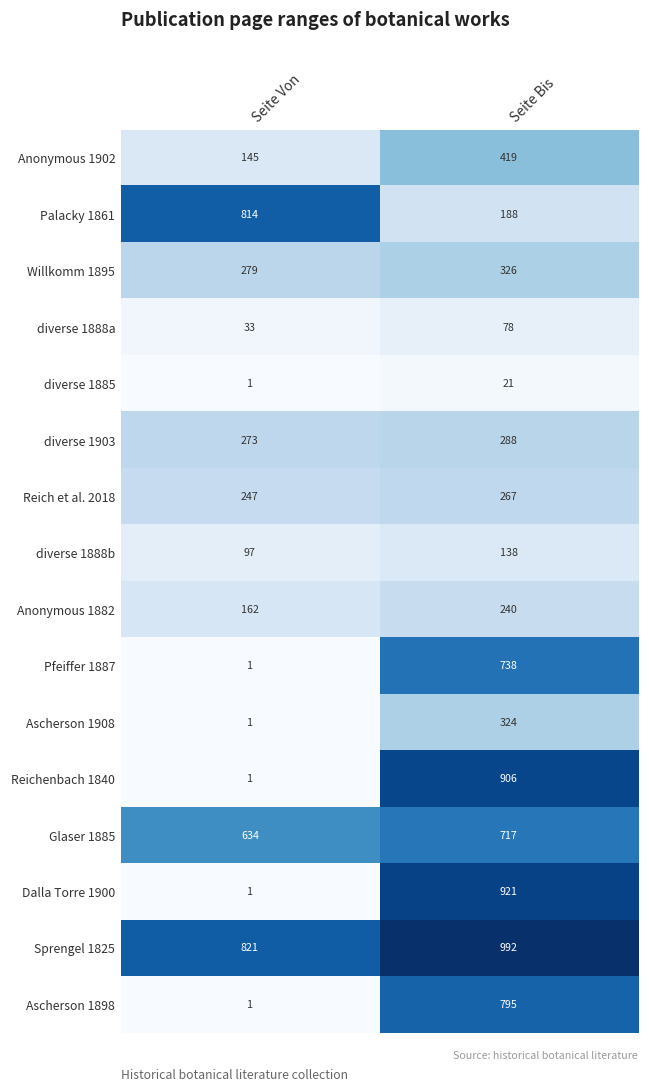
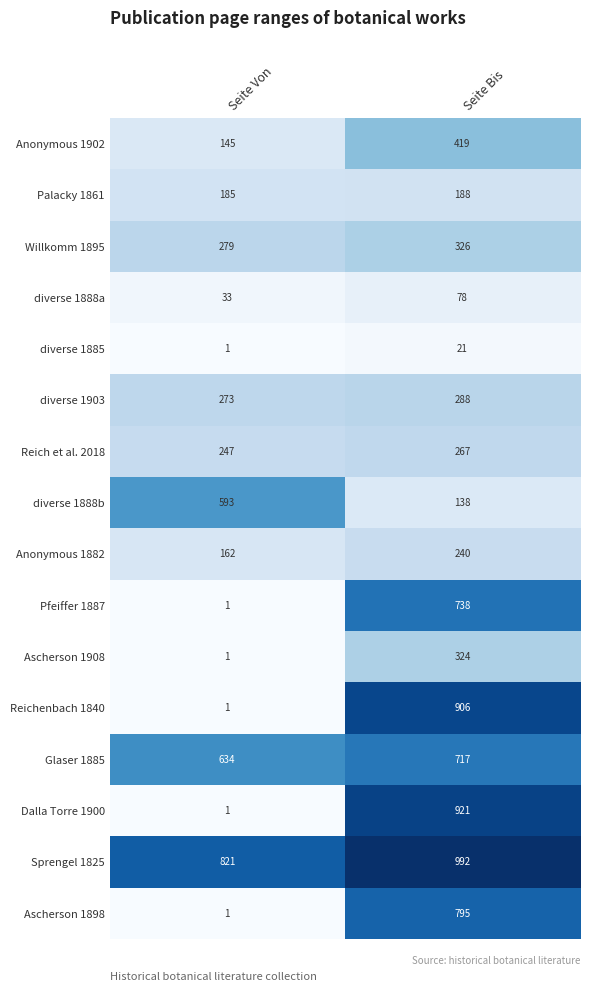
Palacky 1861, Seite Von: 814 -> 185
diverse 1888b, Seite Von: 97 -> 593
